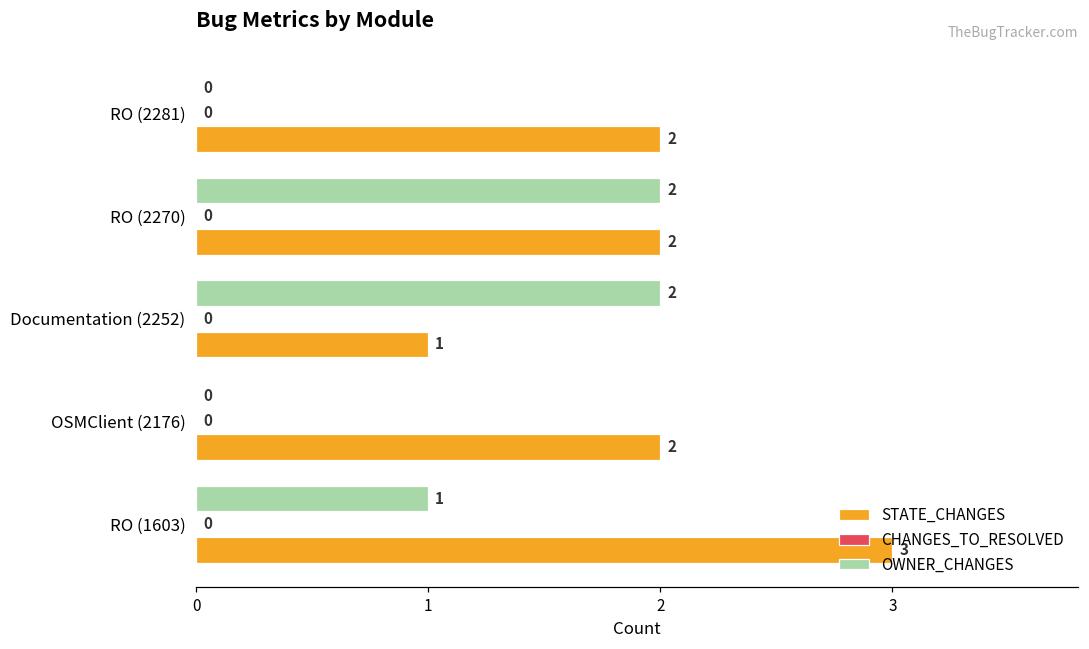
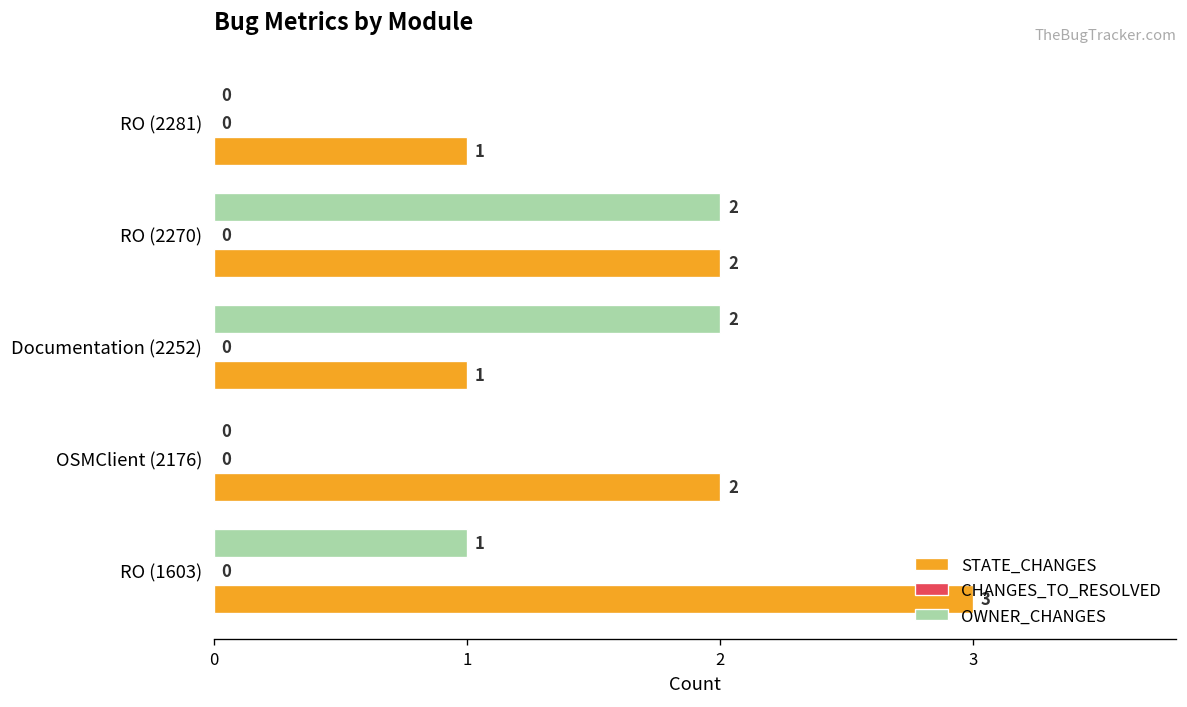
STATE_CHANGES, RO (2281): 2 -> 1
